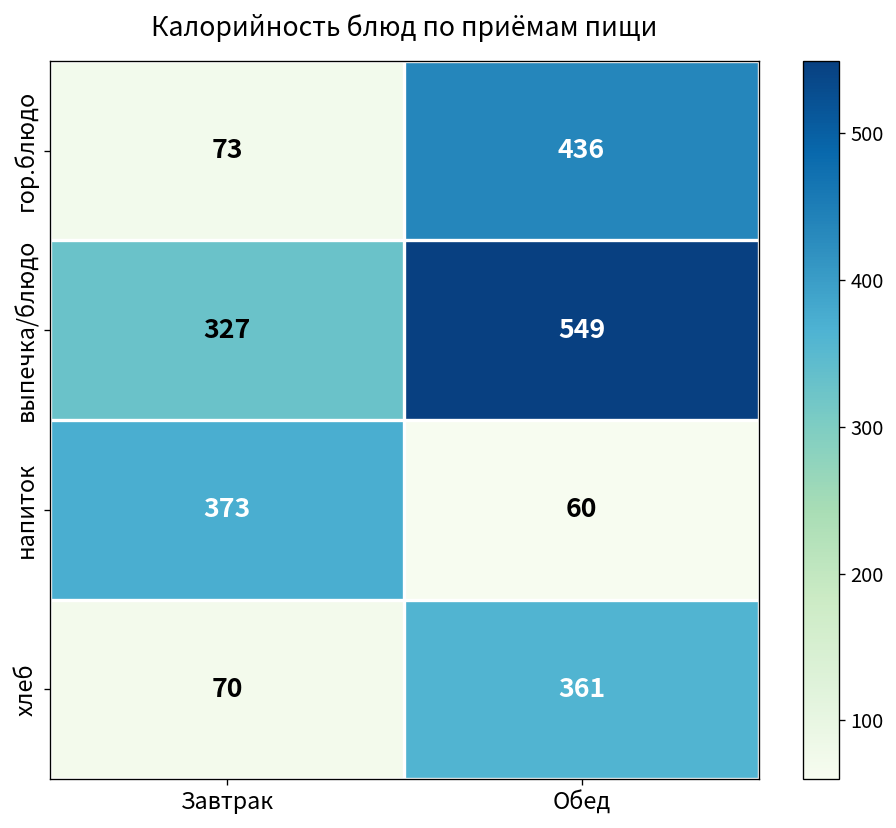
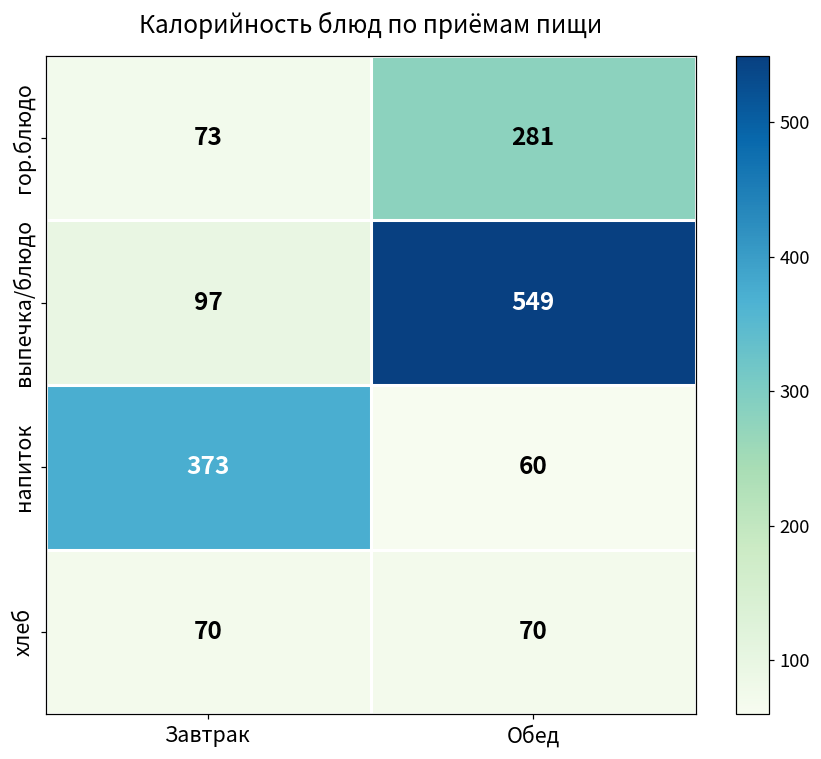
гор.блюдо, Обед: 436 -> 281
выпечка/блюдо, Завтрак: 327 -> 97
хлеб, Обед: 361 -> 70
